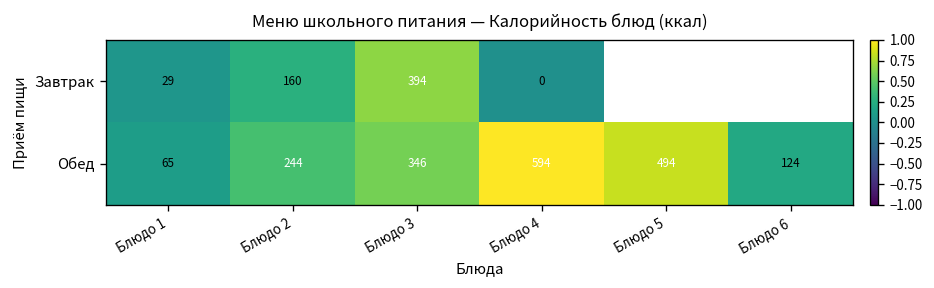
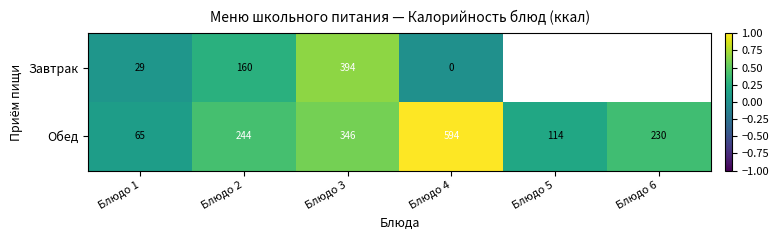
Обед, Блюдо 5: 494 -> 114
Обед, Блюдо 6: 124 -> 230
